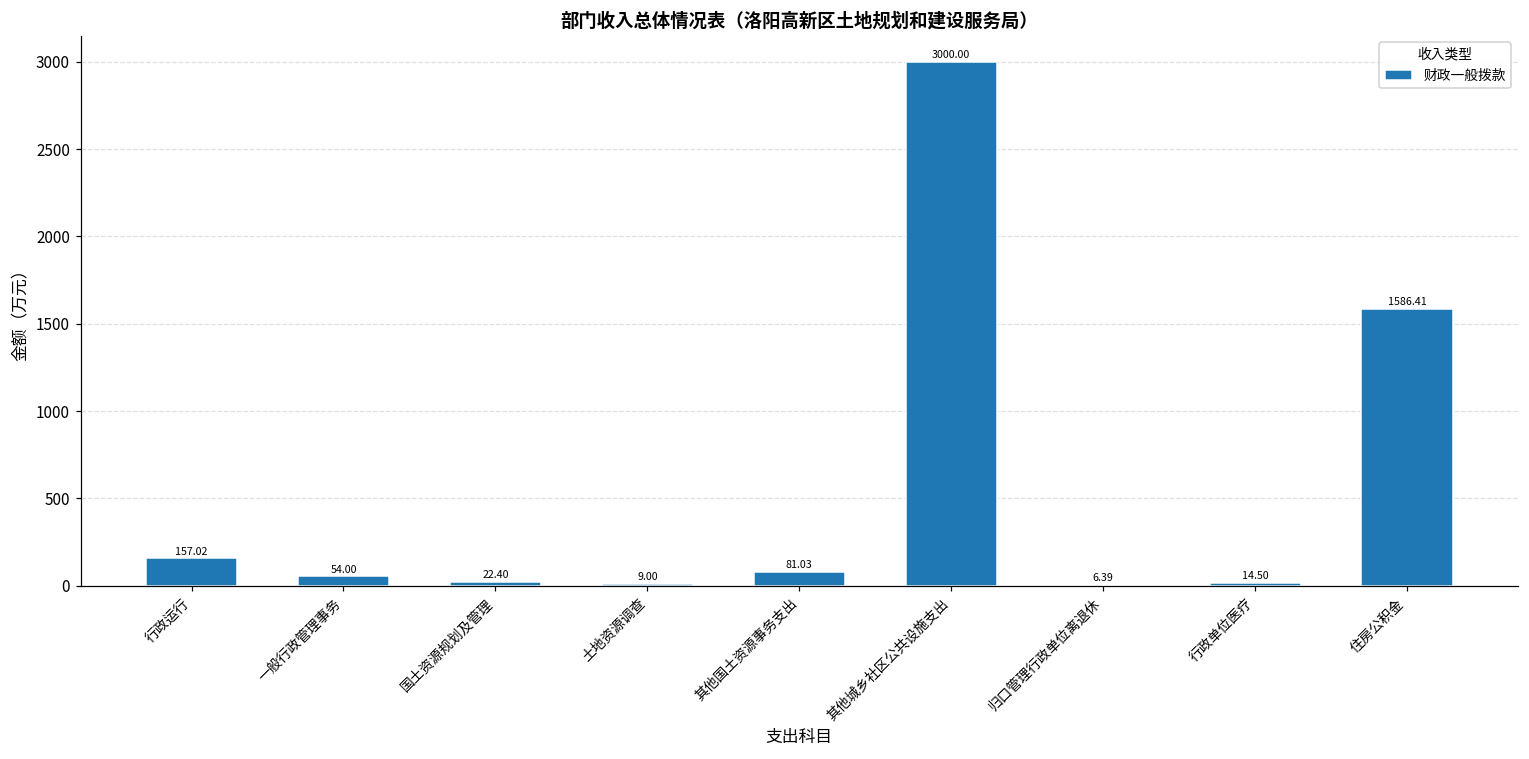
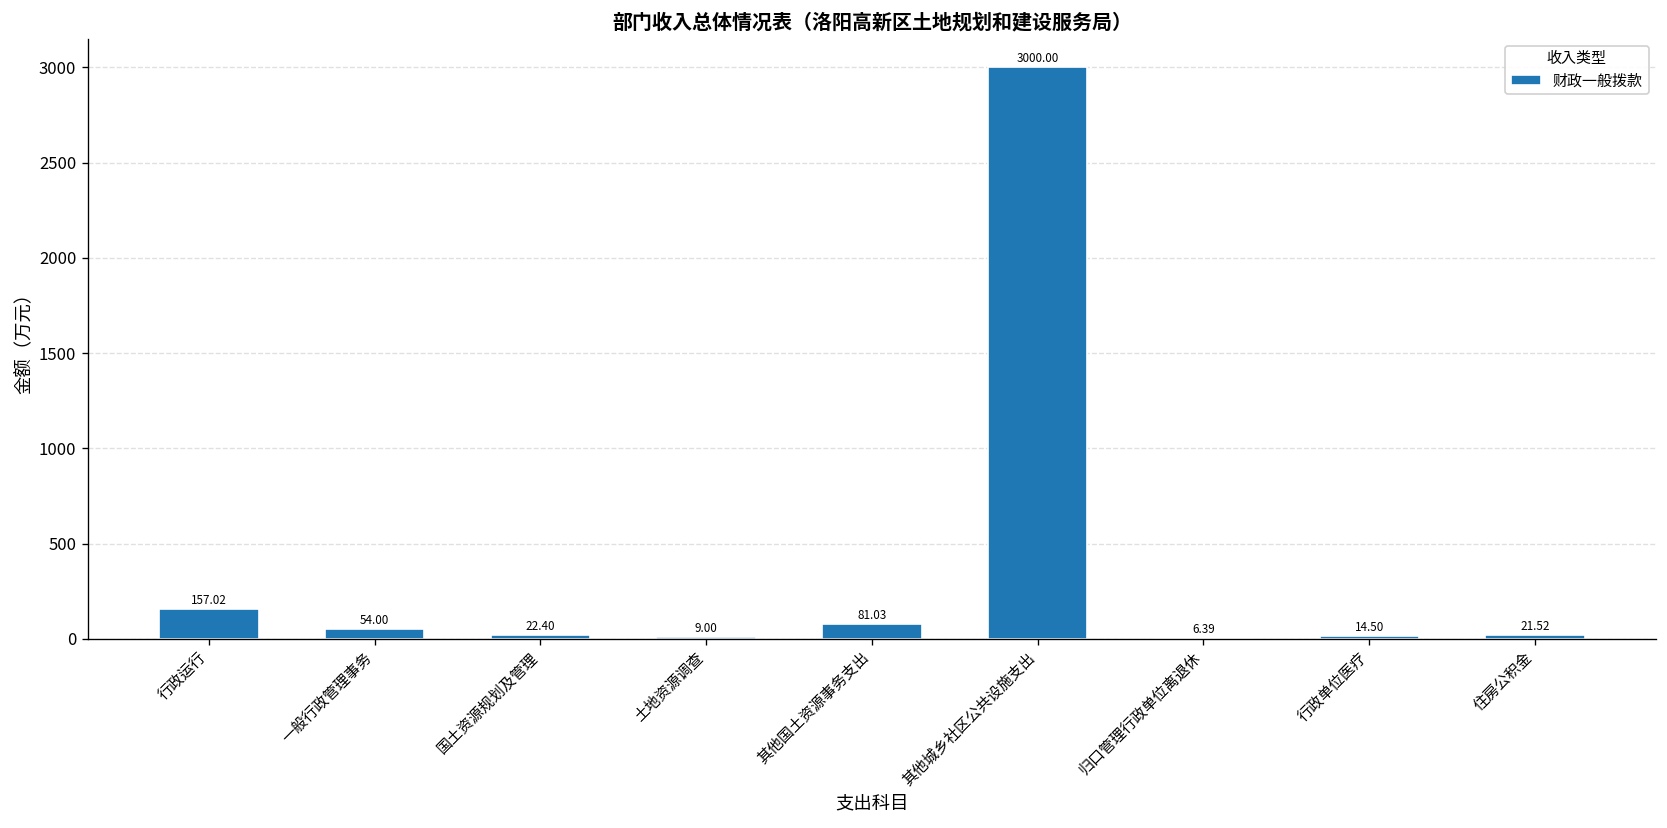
住房公积金: 1586.41 -> 21.52
